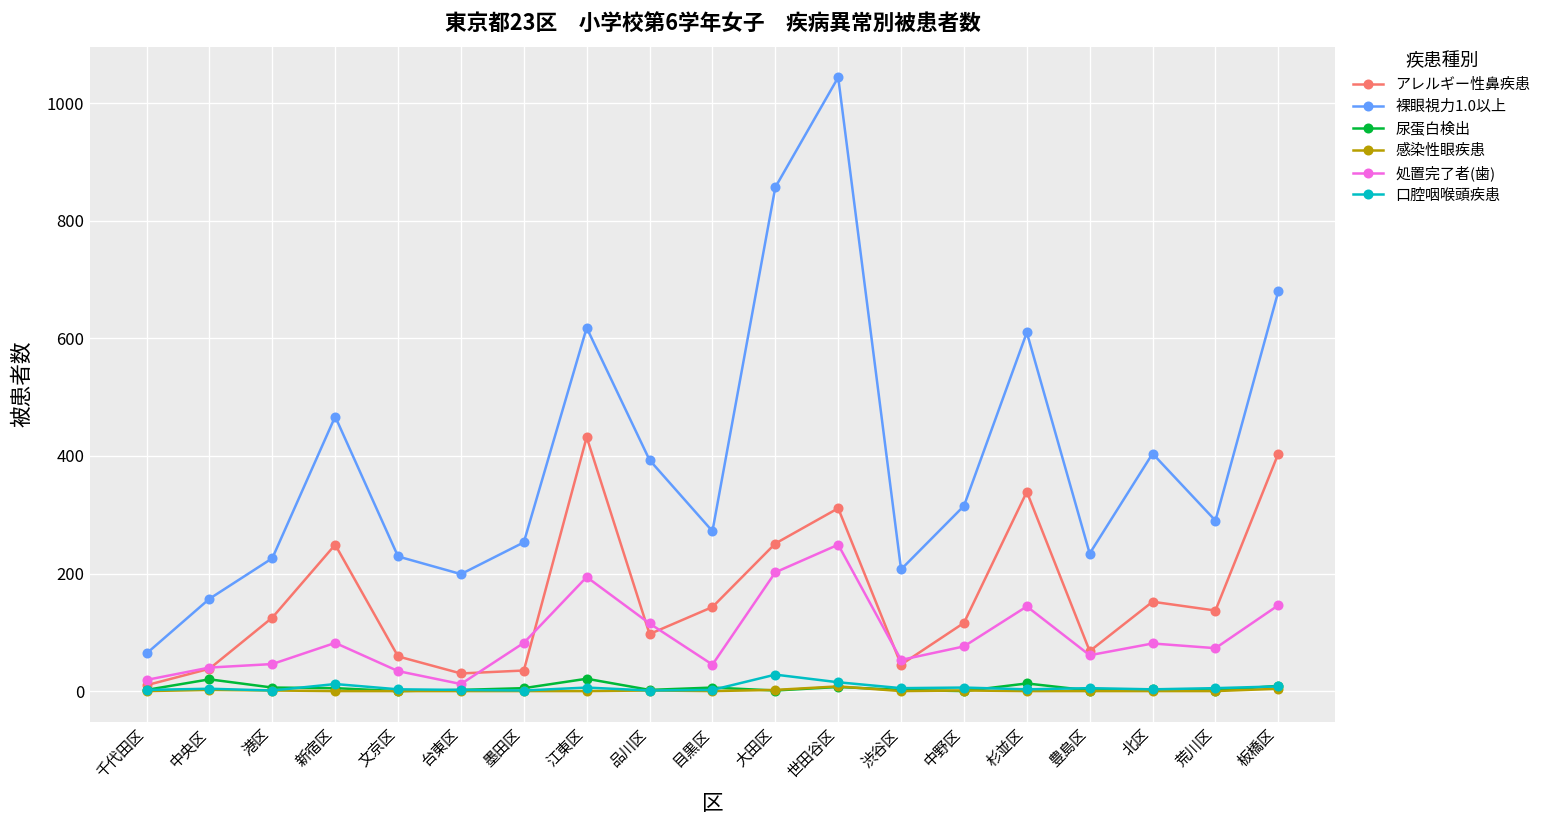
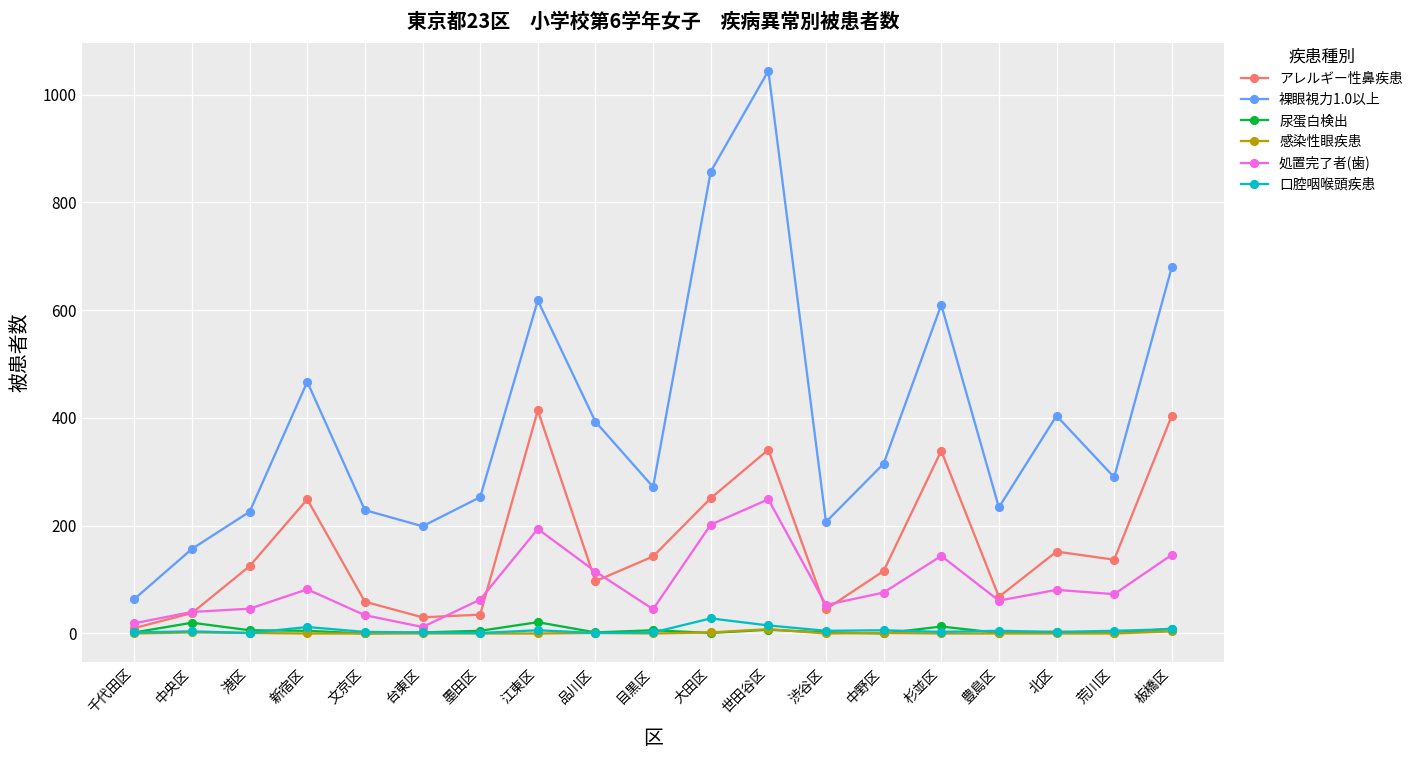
処置完了者(歯), 墨田区: 80 -> 60
アレルギー性鼻疾患, 江東区: 430 -> 410
アレルギー性鼻疾患, 世田谷区: 310 -> 340
